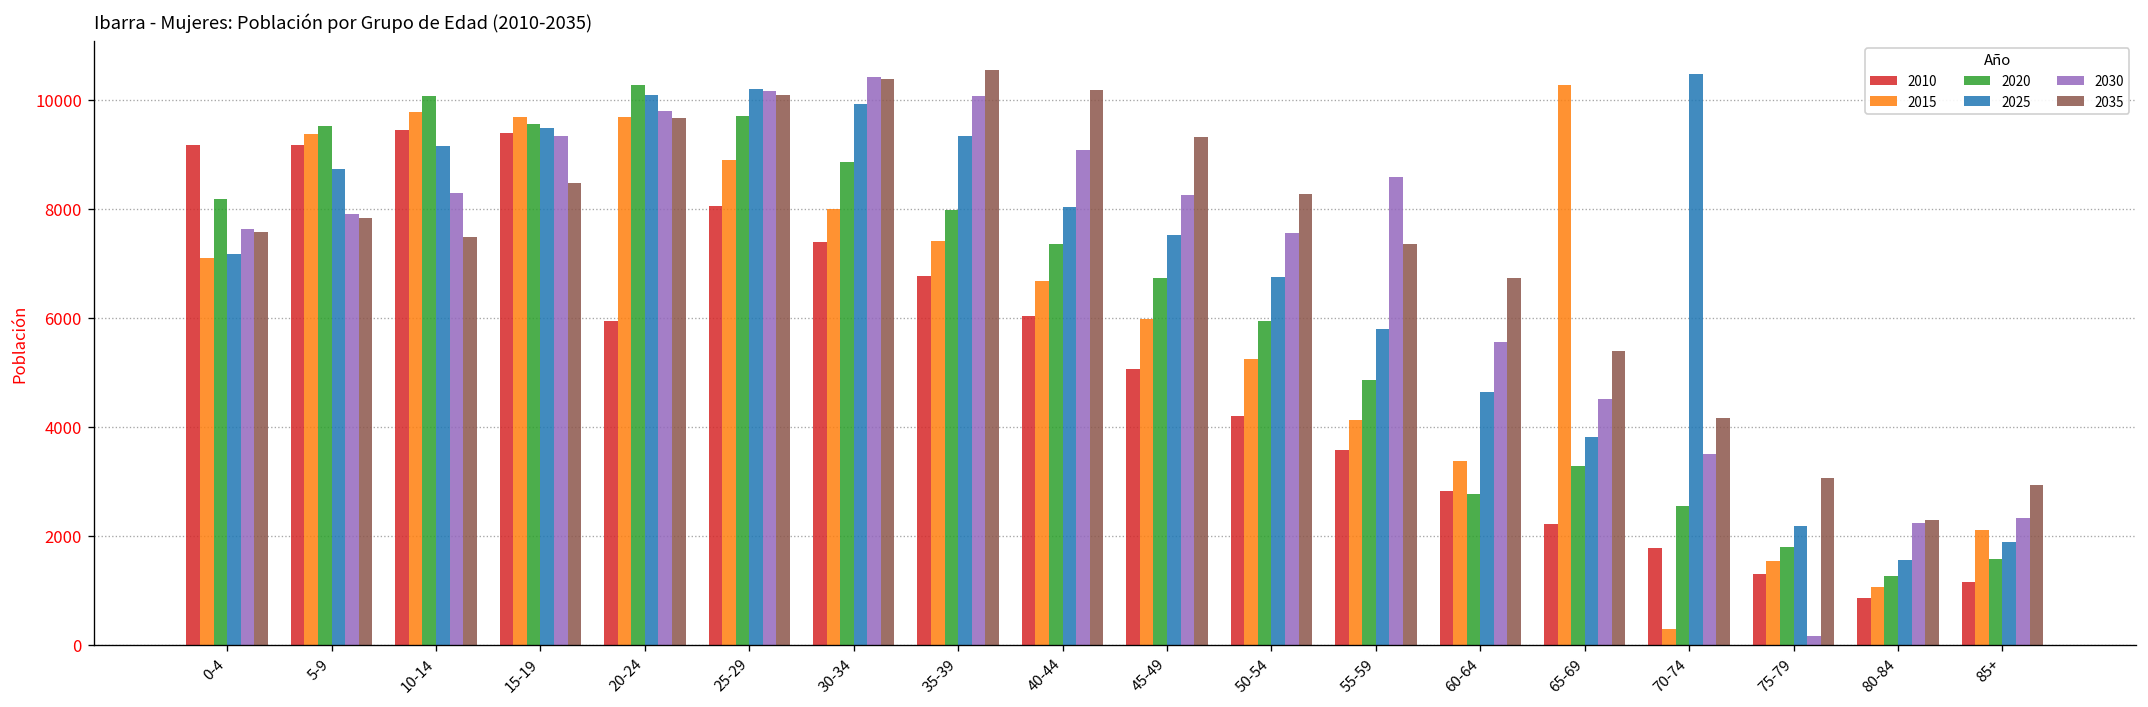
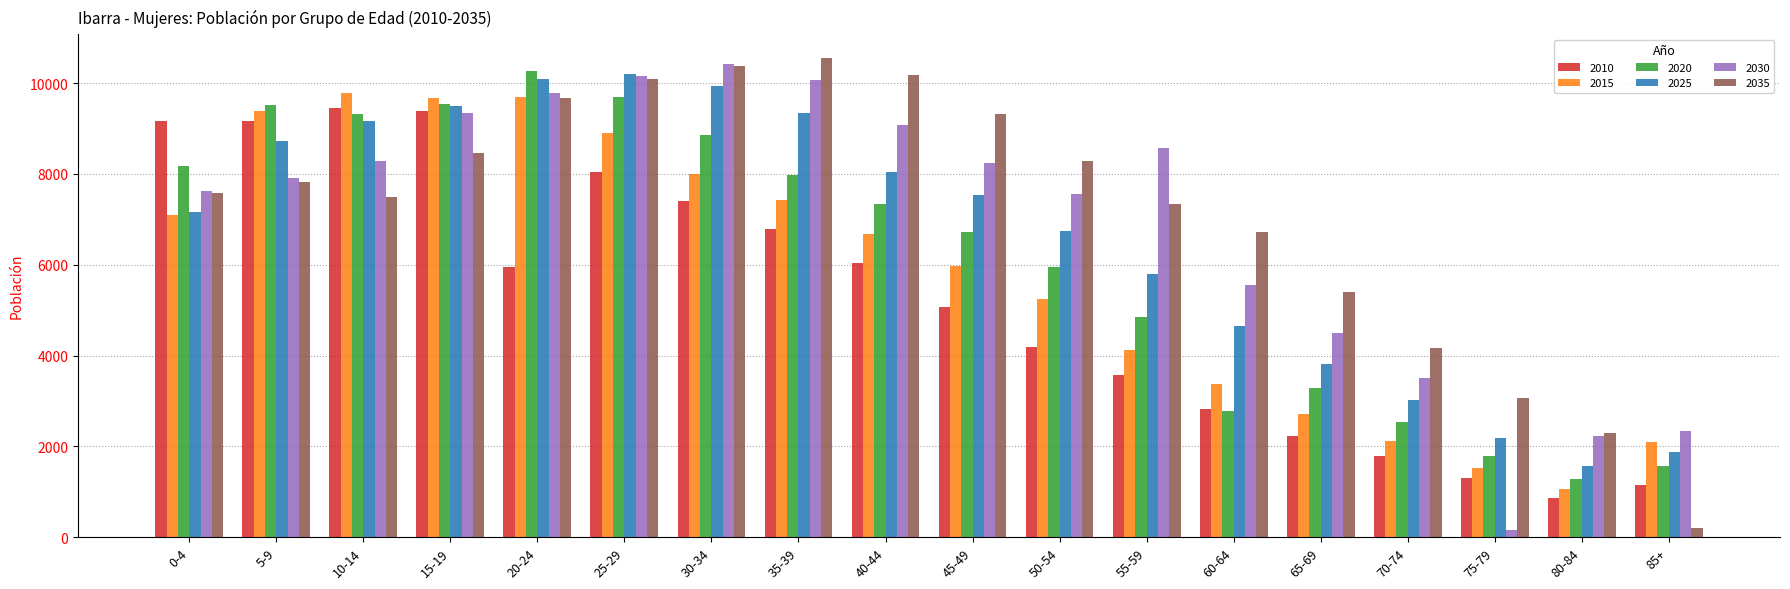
2020, 10-14: 10100 -> 9300
2015, 65-69: 10300 -> 2700
2015, 70-74: 300 -> 2100
2025, 70-74: 10500 -> 3000
2035, 85+: 2900 -> 200
